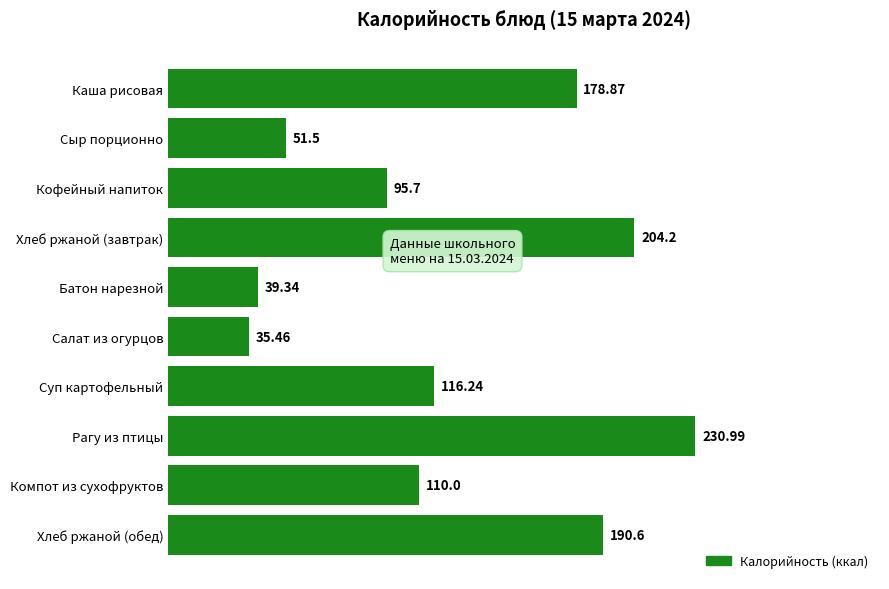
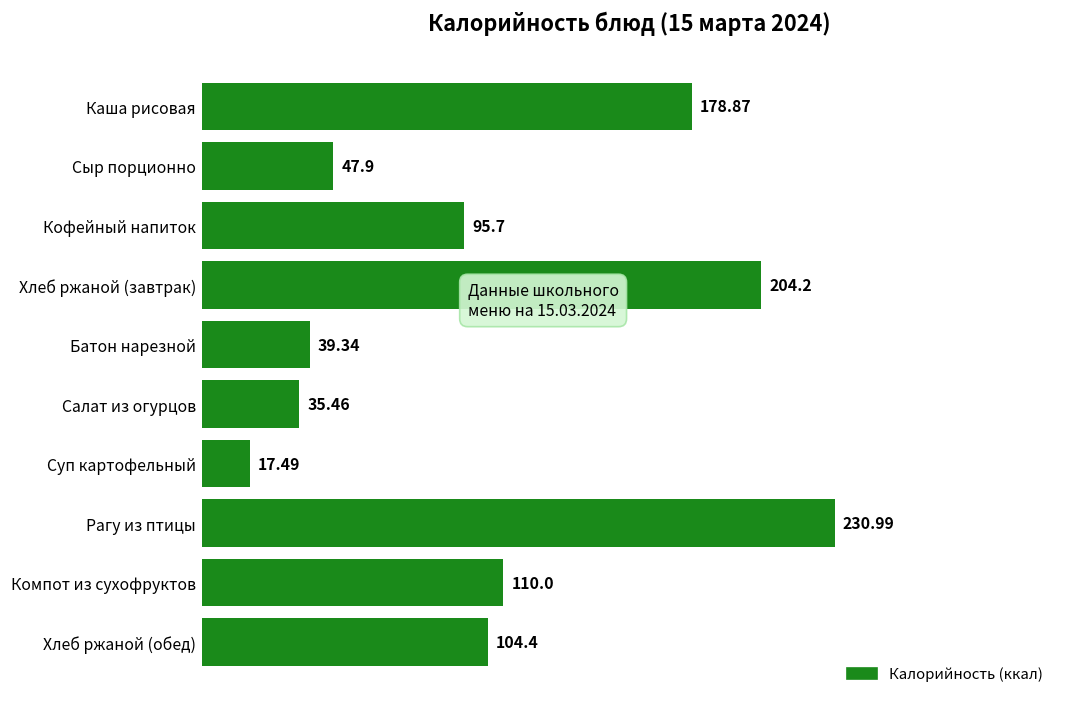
Сыр порционно: 51.5 -> 47.9
Суп картофельный: 116.24 -> 17.49
Хлеб ржаной (обед): 190.6 -> 104.4
